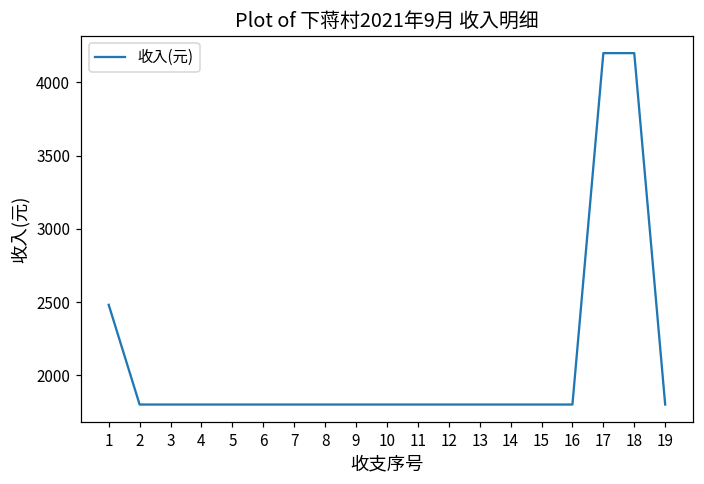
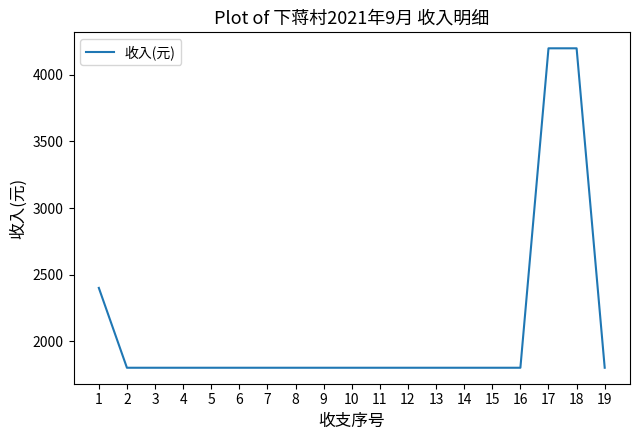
1: 2480 -> 2400
